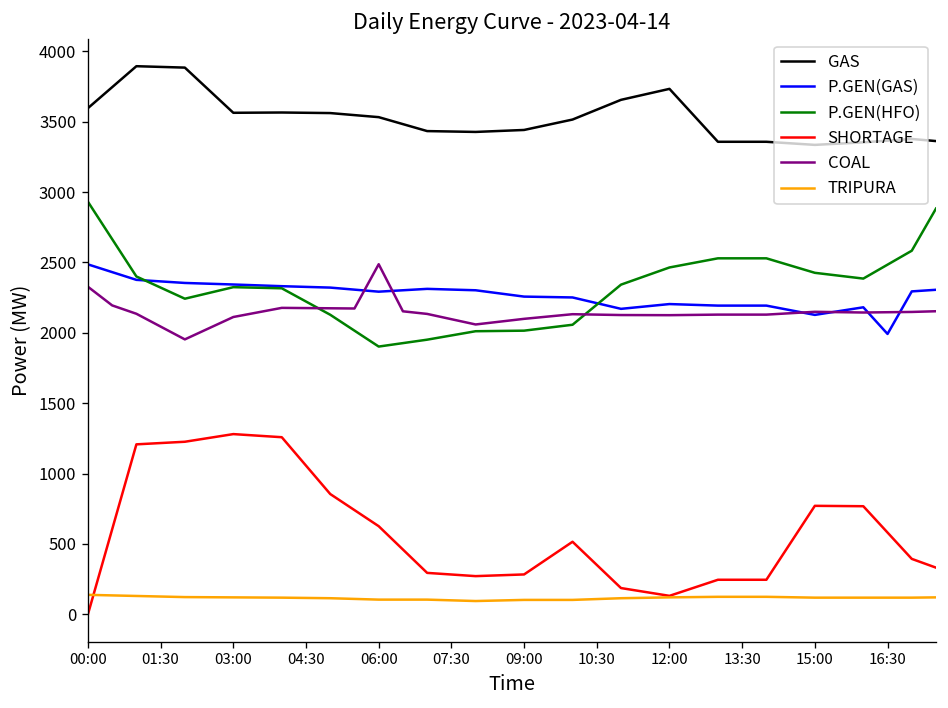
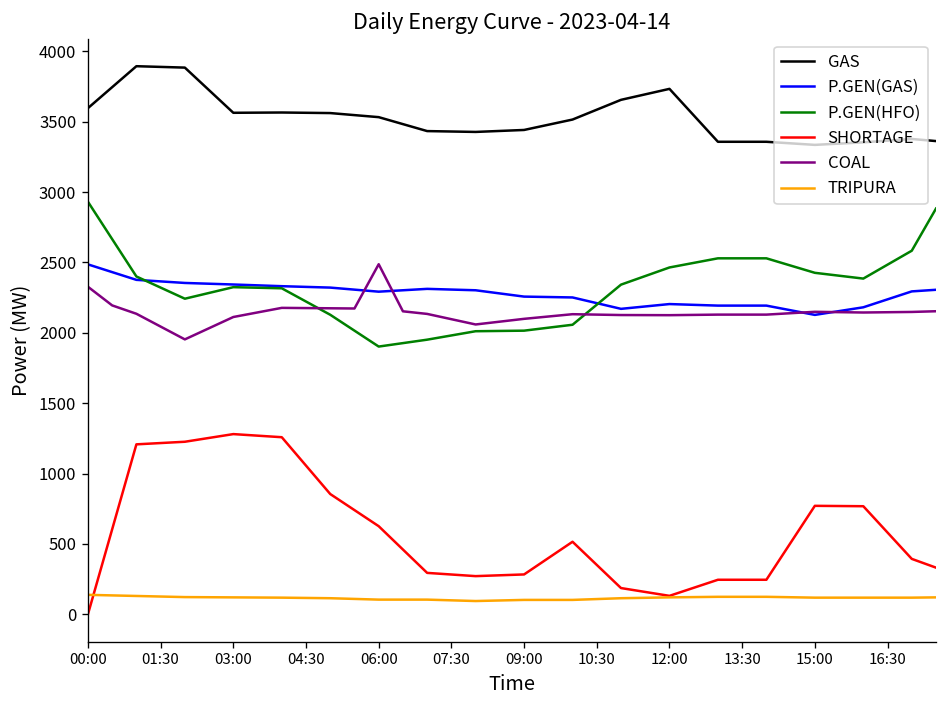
P.GEN(GAS), 16:30: 1990 -> 2240
